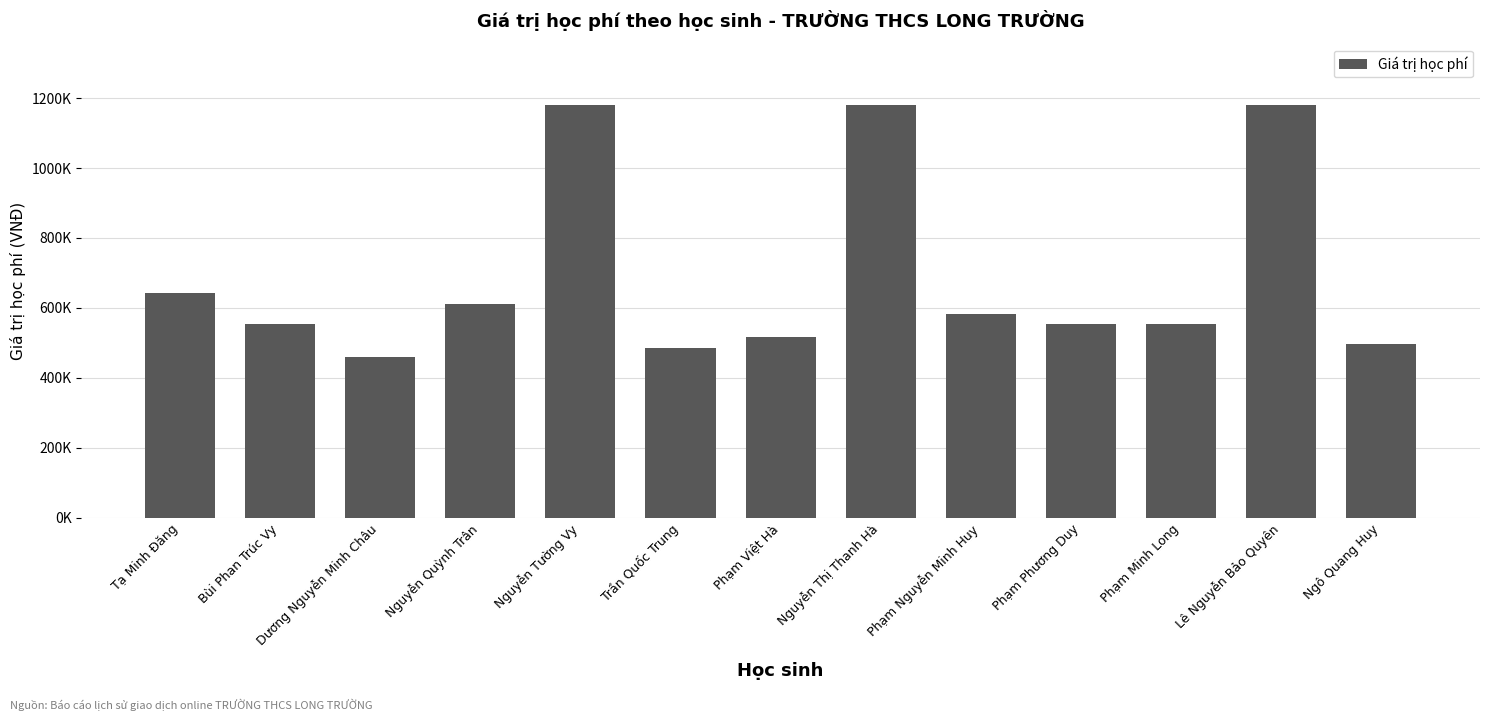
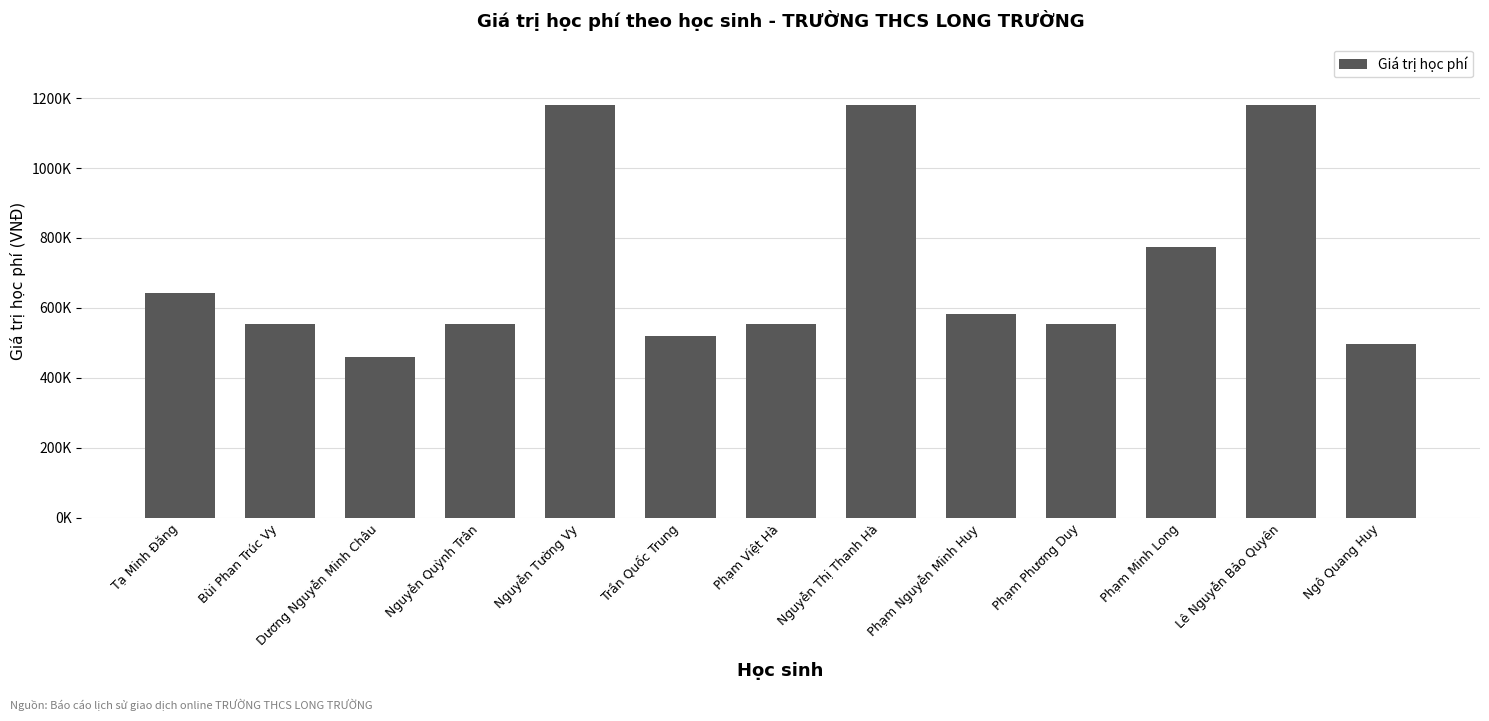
Nguyễn Quỳnh Trân: 610000 -> 550000
Trần Quốc Trung: 480000 -> 520000
Phạm Việt Hà: 520000 -> 550000
Phạm Minh Long: 550000 -> 780000
